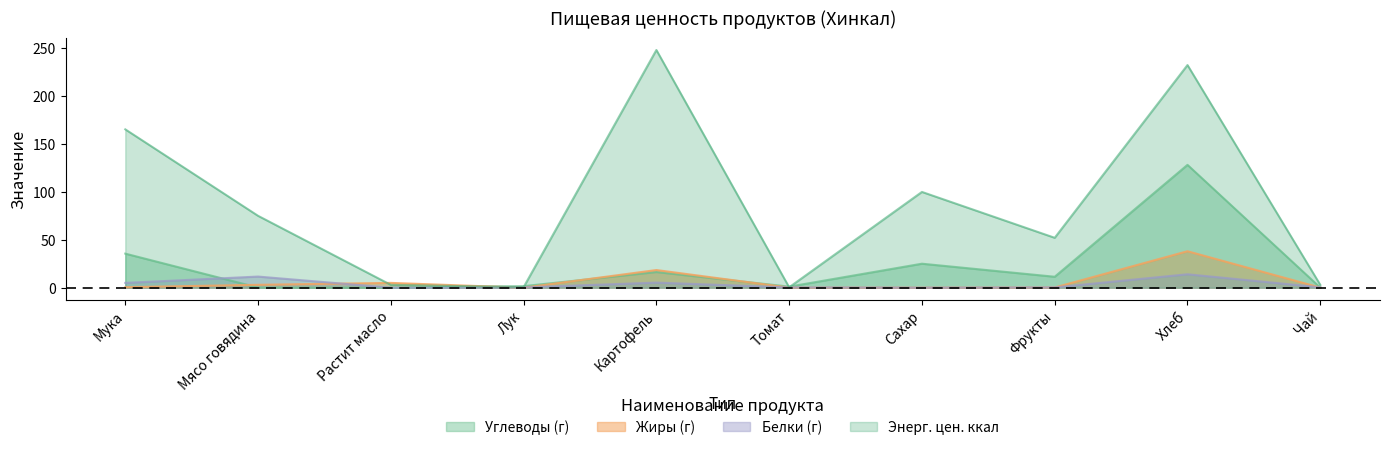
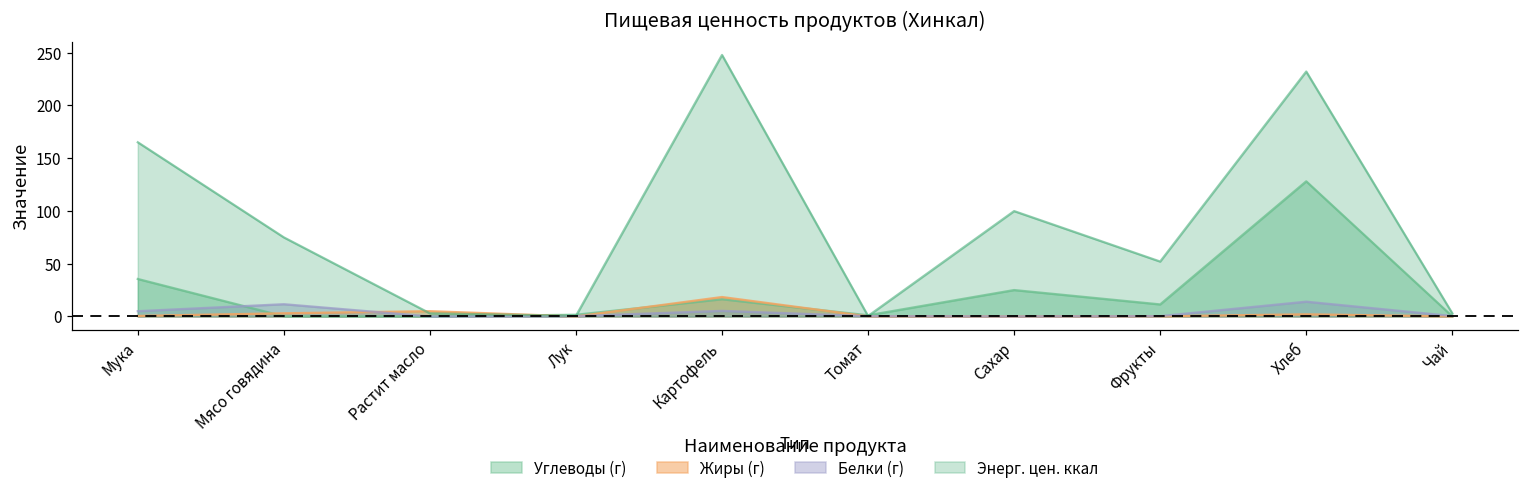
Жиры (г), Хлеб: 40 -> 0
